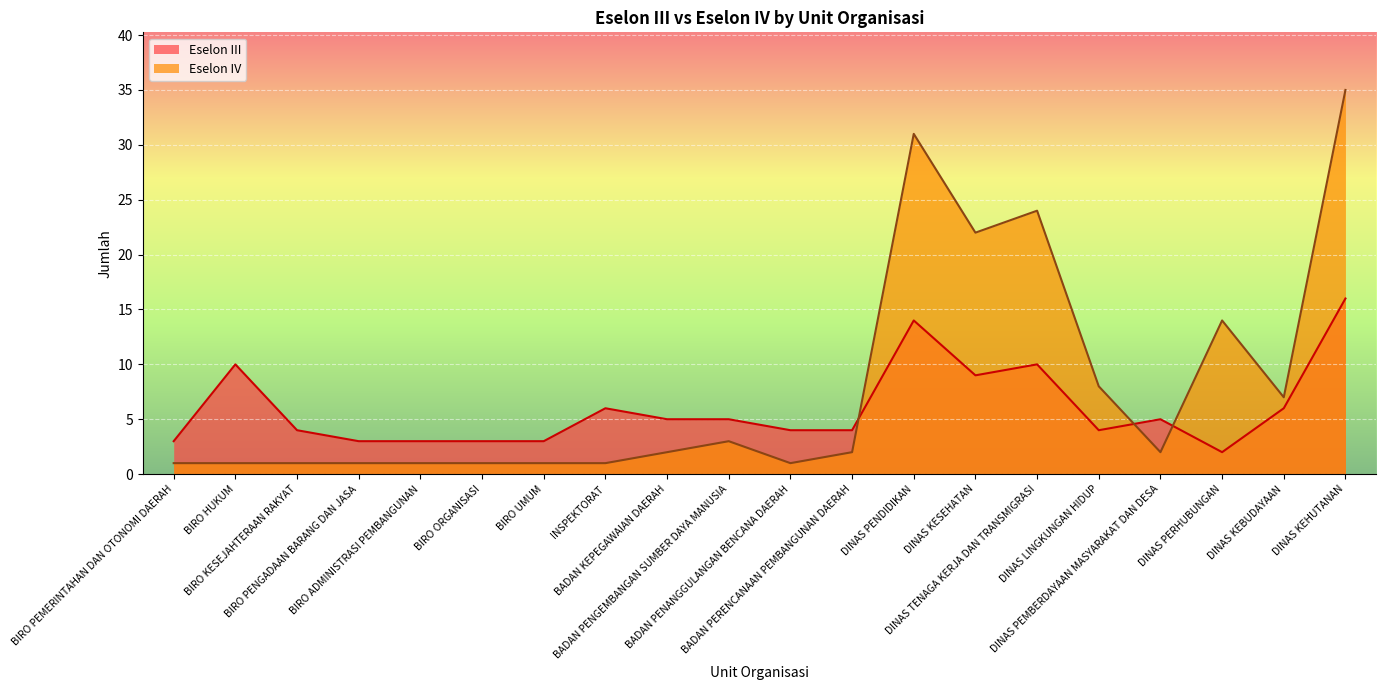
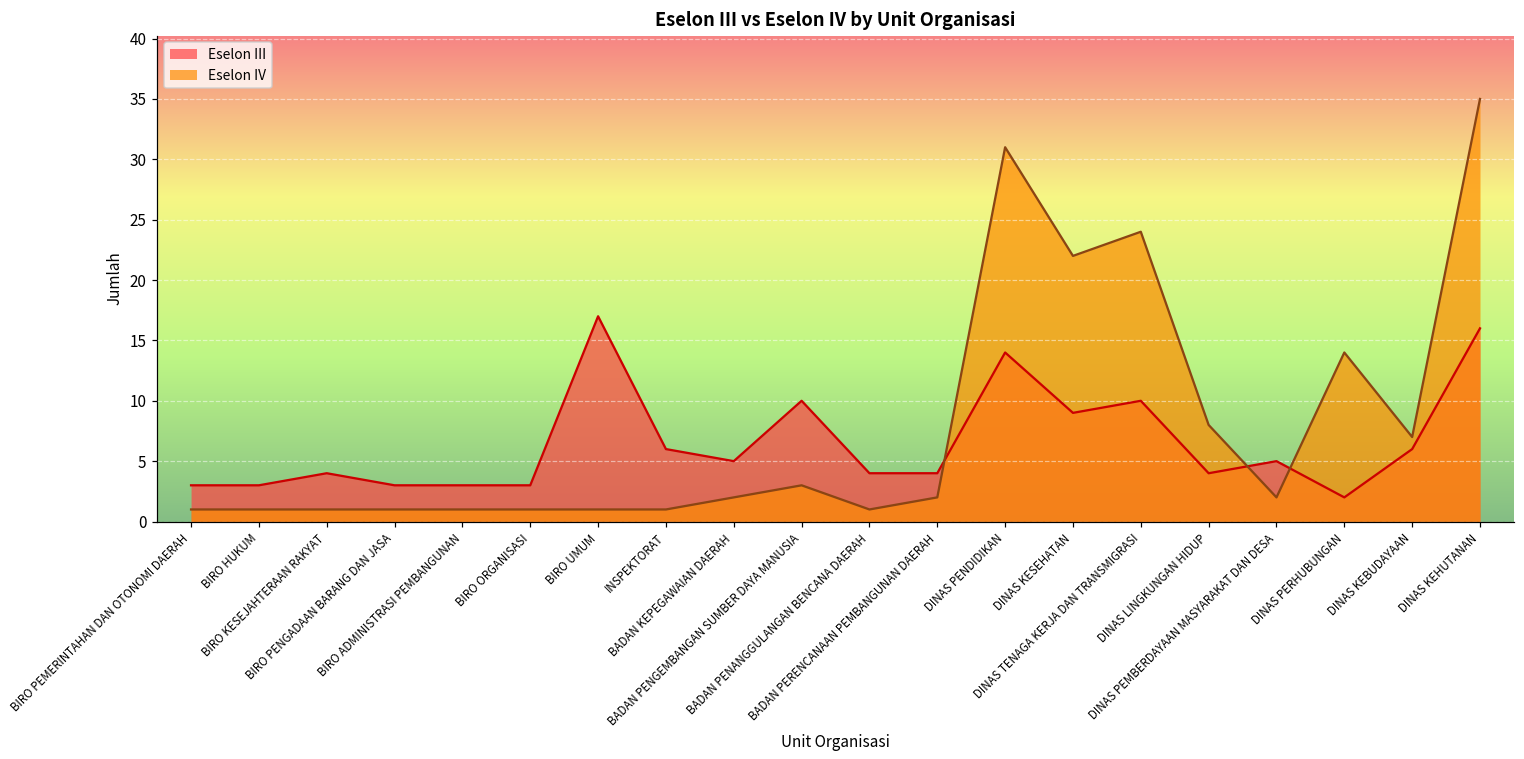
Eselon III, BIRO HUKUM: 10 -> 3
Eselon III, BIRO UMUM: 3 -> 17
Eselon III, BADAN PENGEMBANGAN SUMBER DAYA MANUSIA: 5 -> 10
